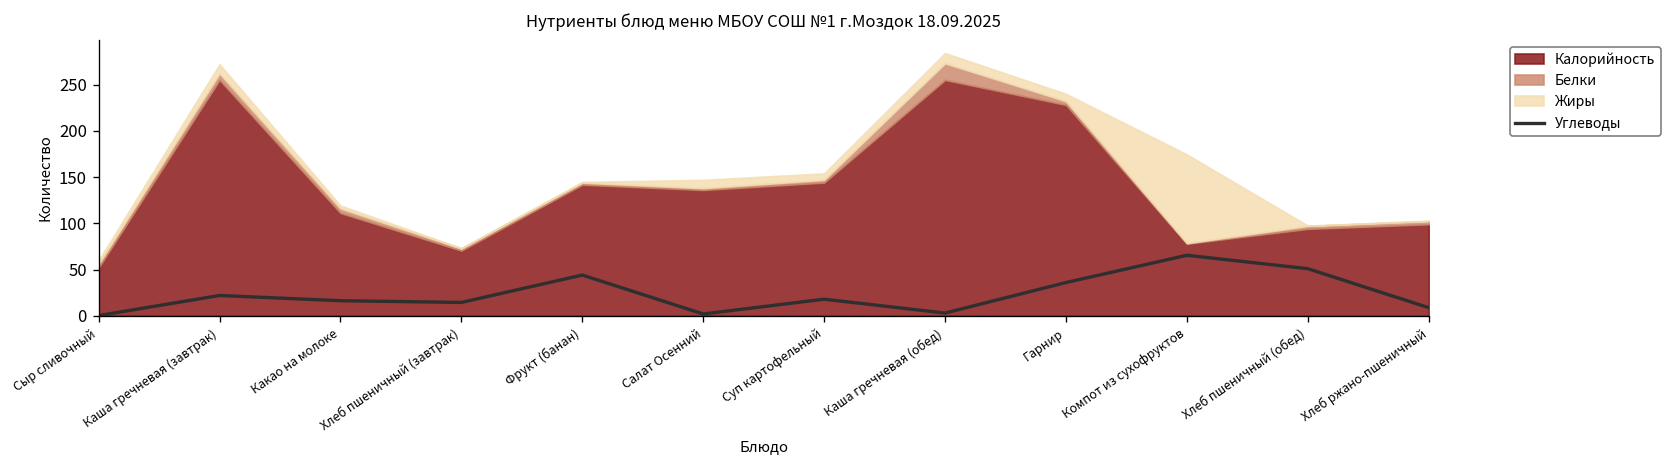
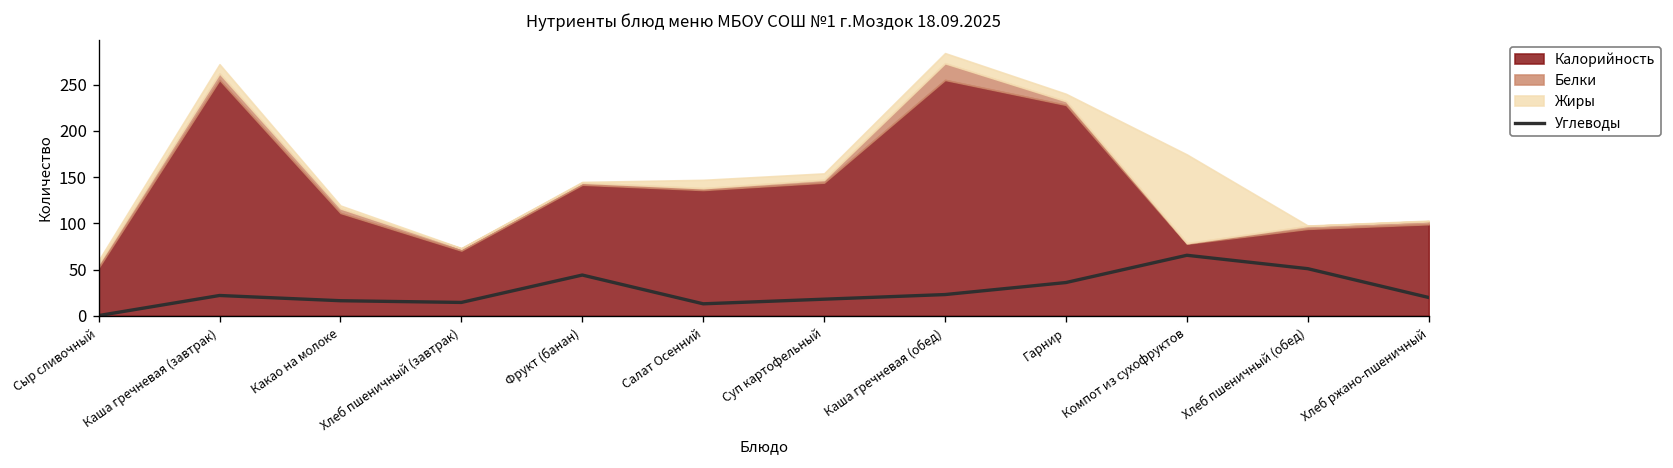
Углеводы, Салат Осенний: 0 -> 10
Углеводы, Каша гречневая (обед): 0 -> 20
Углеводы, Хлеб ржано-пшеничный: 10 -> 20
